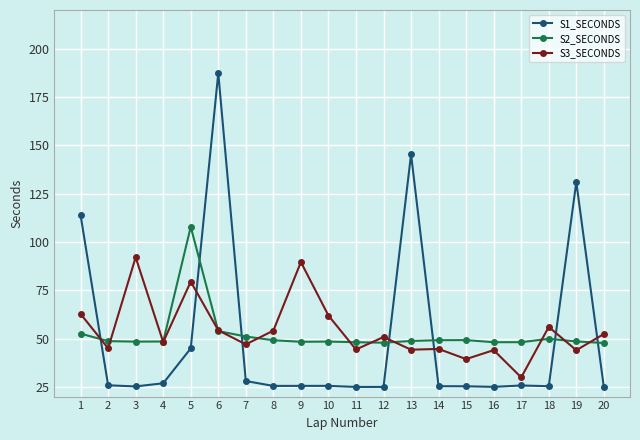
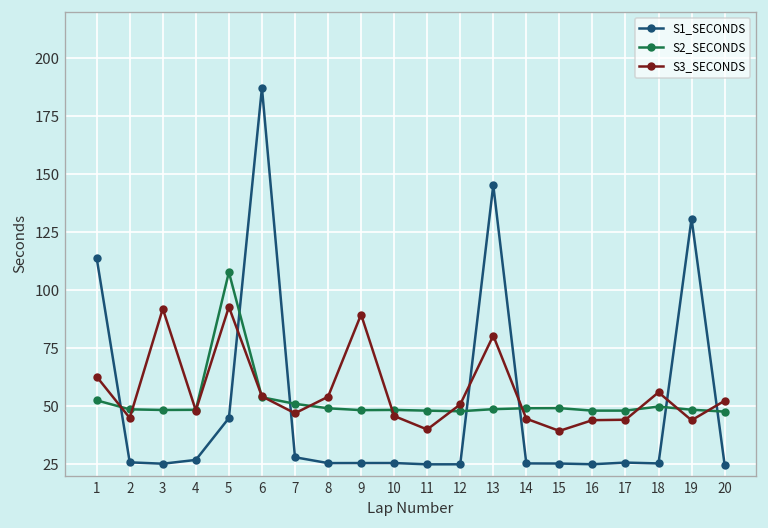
S3_SECONDS, 5: 79 -> 93
S3_SECONDS, 10: 62 -> 46
S3_SECONDS, 11: 44 -> 40
S3_SECONDS, 13: 44 -> 80
S3_SECONDS, 17: 30 -> 44
